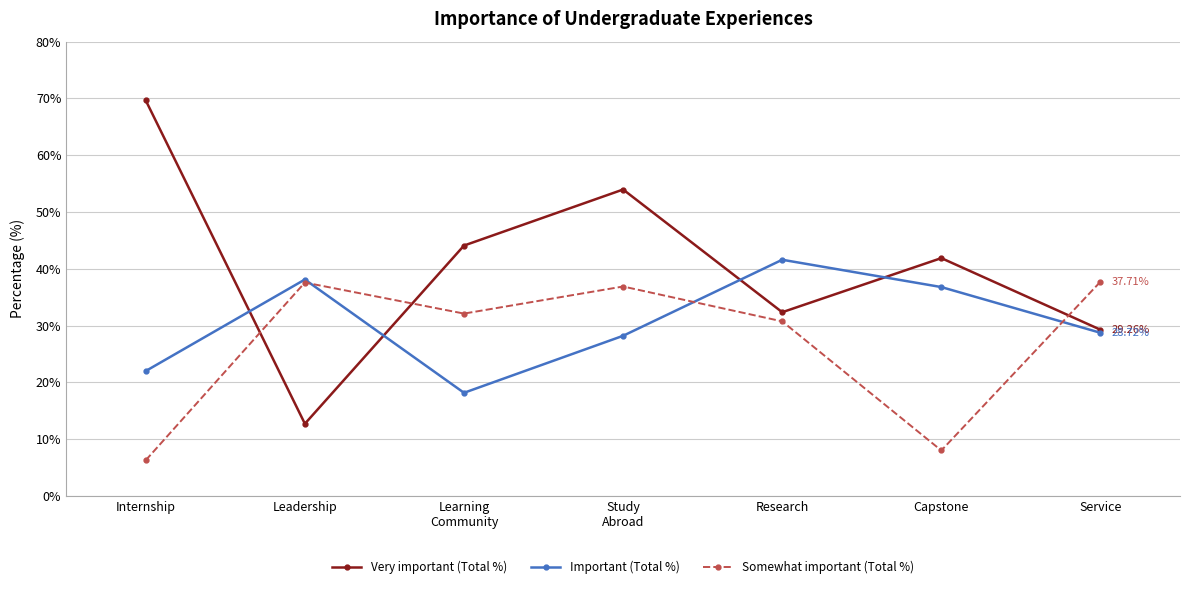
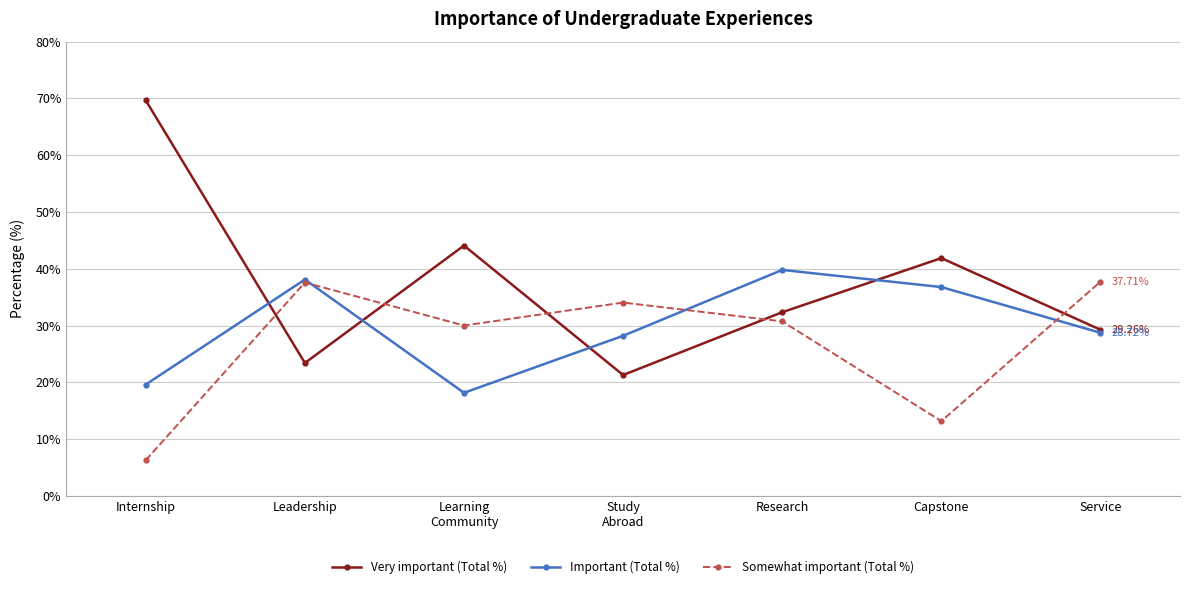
Important (Total %), Internship: 22% -> 20%
Very important (Total %), Leadership: 13% -> 23%
Somewhat important (Total %), Learning Community: 32% -> 30%
Very important (Total %), Study Abroad: 54% -> 21%
Somewhat important (Total %), Study Abroad: 37% -> 34%
Important (Total %), Research: 42% -> 40%
Somewhat important (Total %), Capstone: 8% -> 13%
